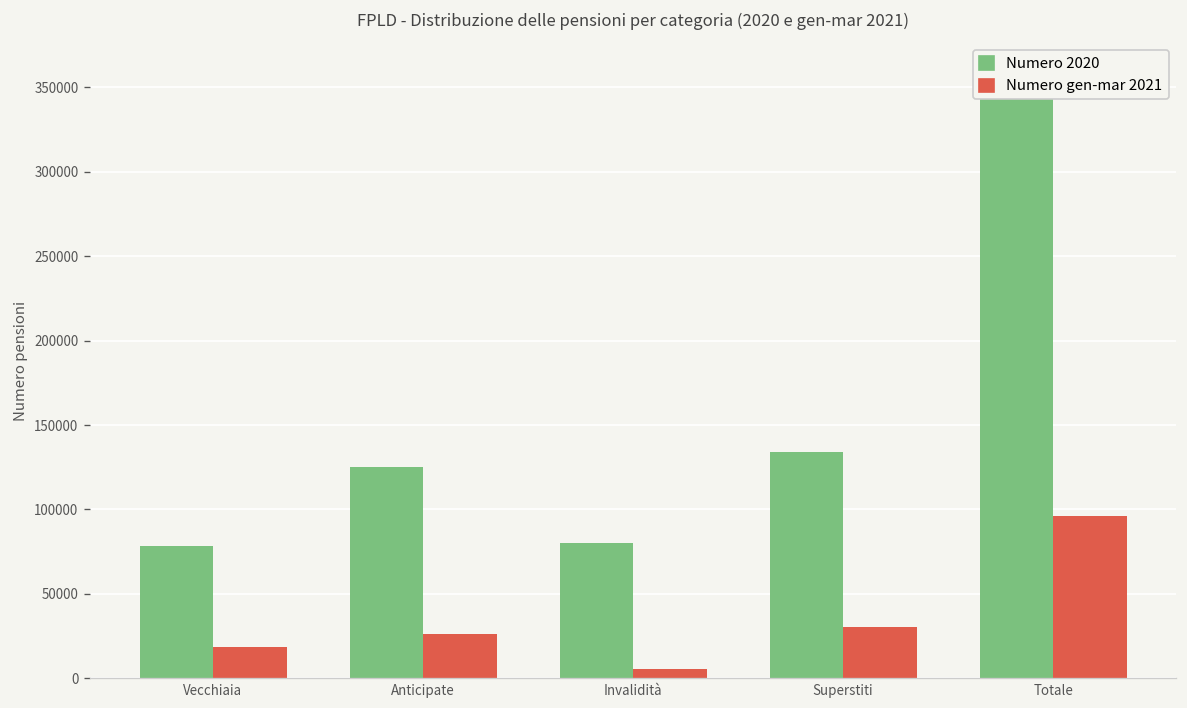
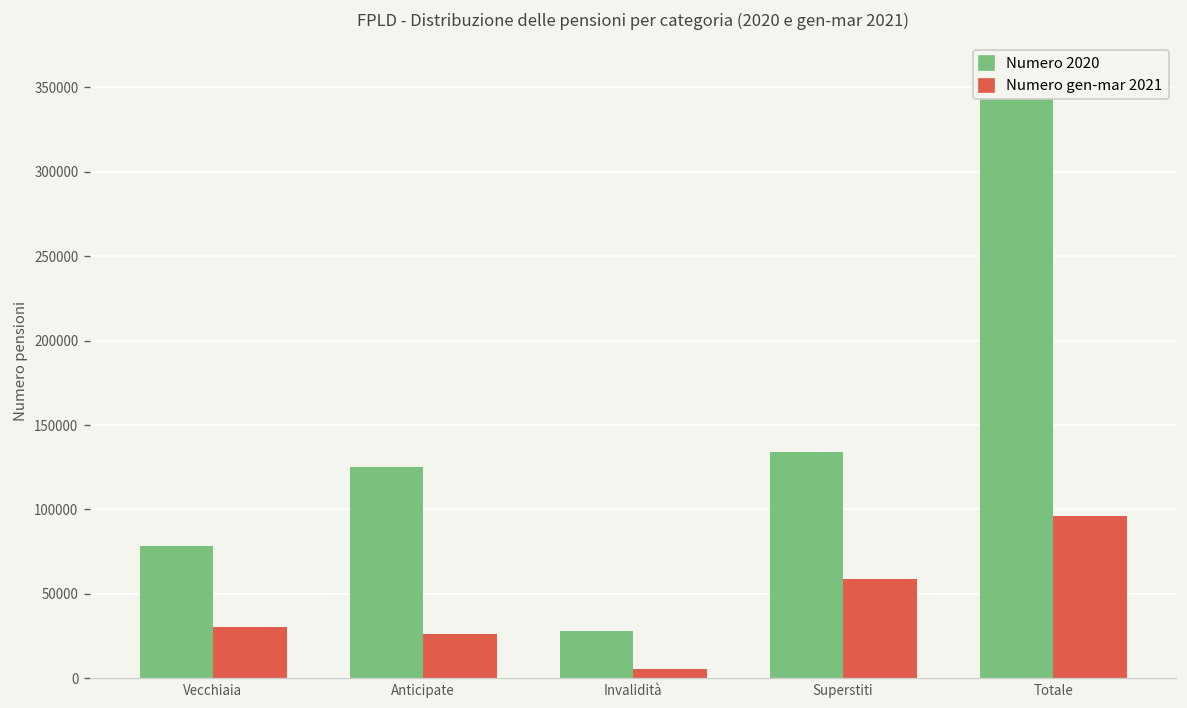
Numero gen-mar 2021, Vecchiaia: 19000 -> 30000
Numero 2020, Invalidità: 80000 -> 28000
Numero gen-mar 2021, Superstiti: 31000 -> 59000
